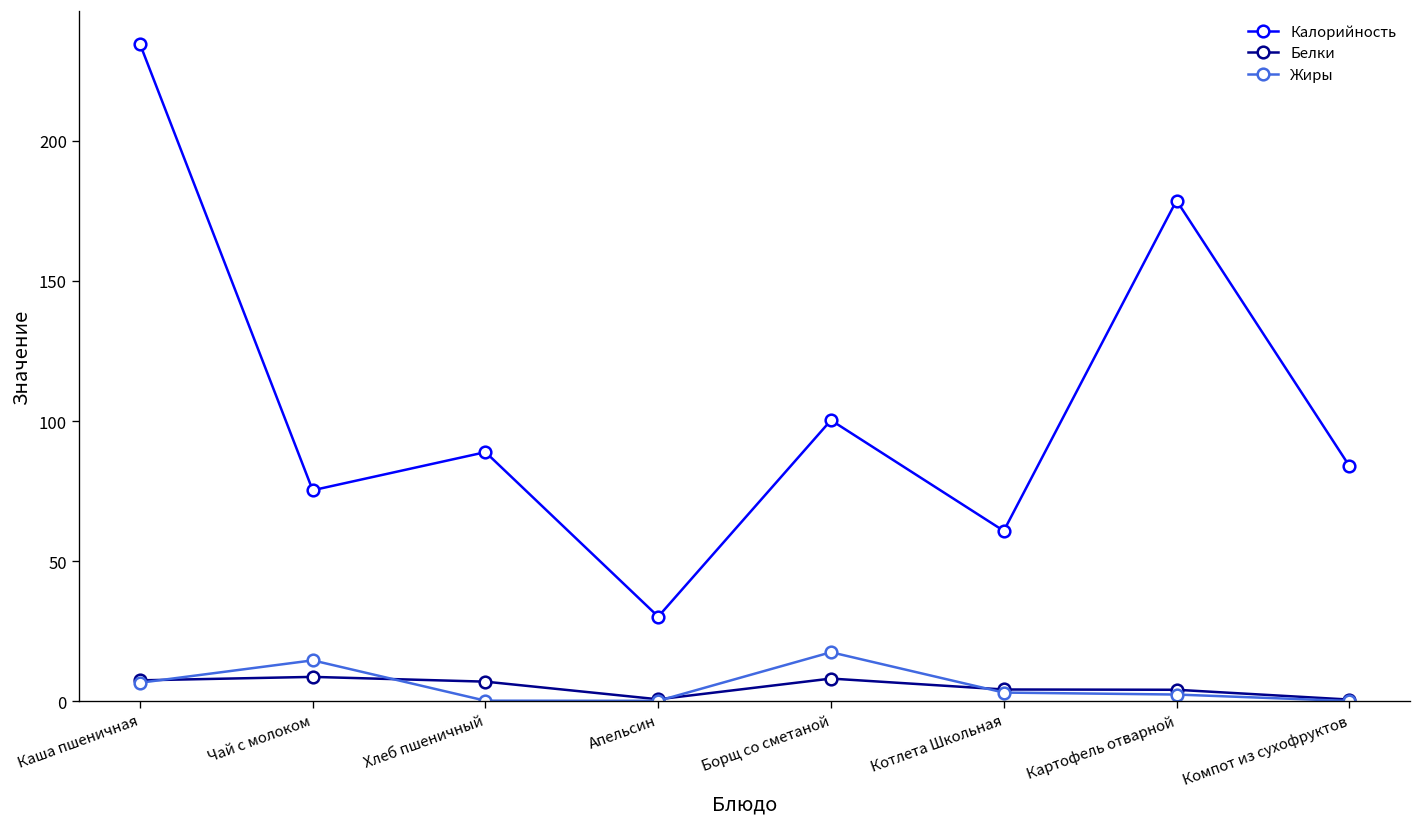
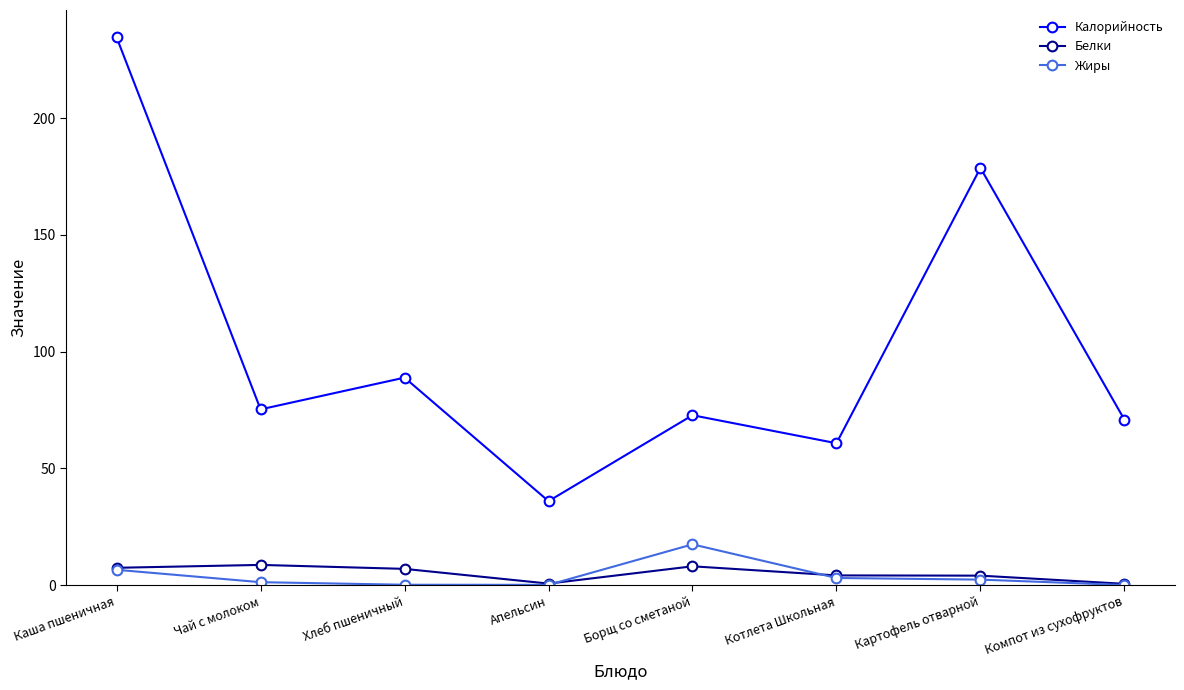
Жиры, Чай с молоком: 15 -> 1
Калорийность, Апельсин: 30 -> 36
Калорийность, Борщ со сметаной: 100 -> 73
Калорийность, Компот из сухофруктов: 84 -> 71
